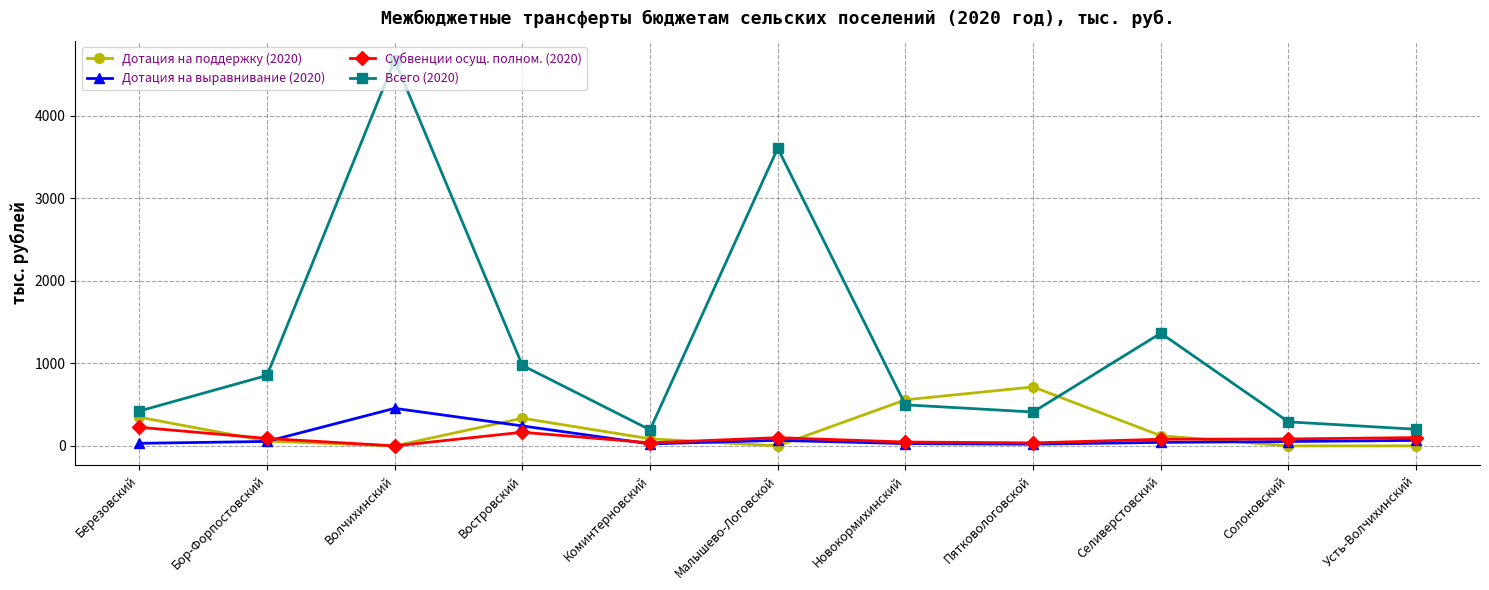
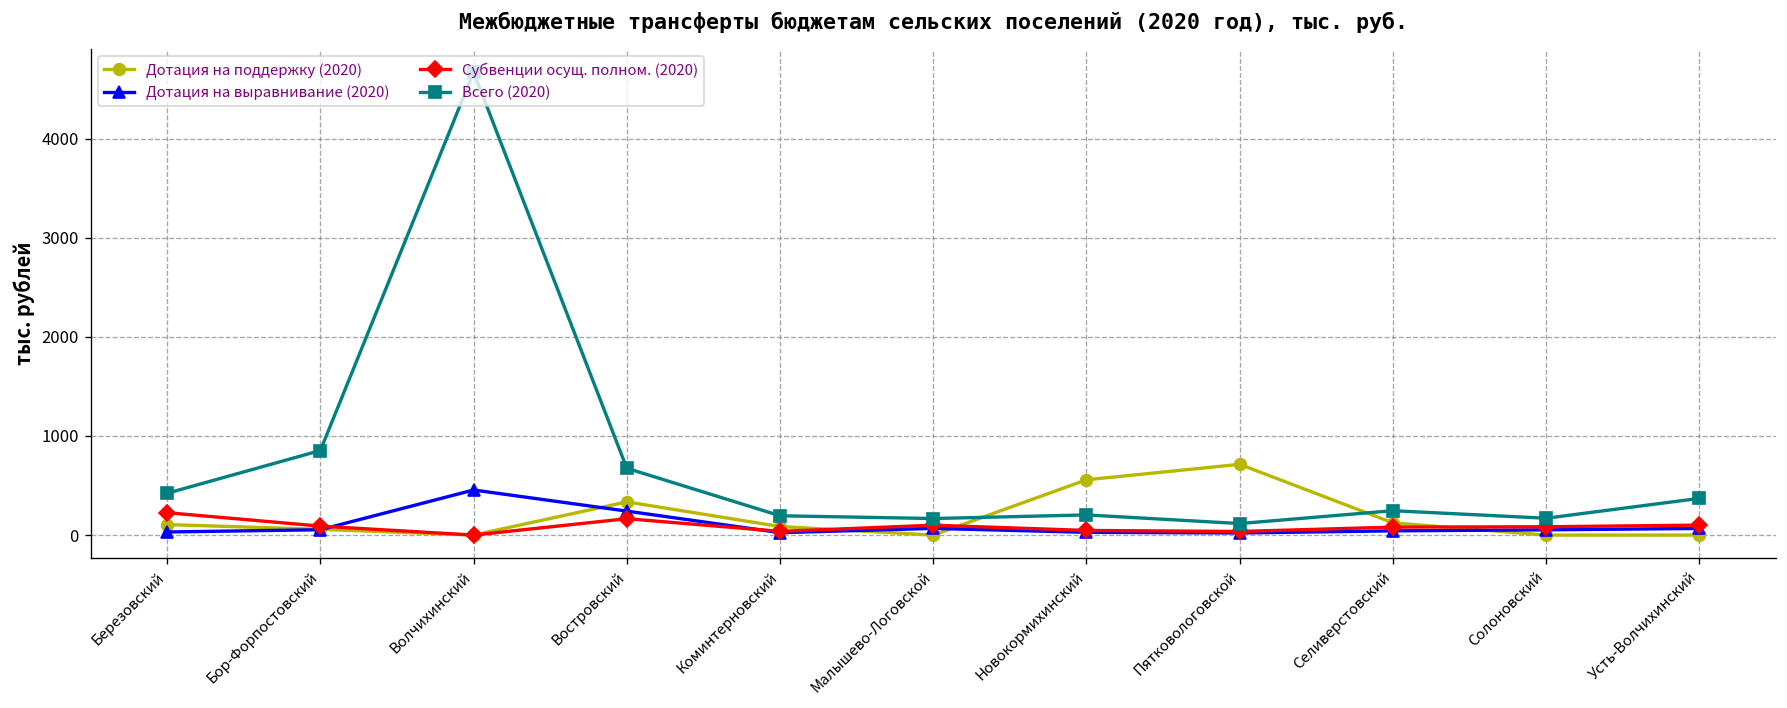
Дотация на поддержку (2020), Березовский: 300 -> 100
Всего (2020), Востровский: 1000 -> 700
Всего (2020), Малышево-Логовской: 3600 -> 200
Всего (2020), Новокормихинский: 500 -> 200
Всего (2020), Пятковологовской: 400 -> 100
Всего (2020), Селиверстовский: 1400 -> 200
Всего (2020), Солоновский: 300 -> 200
Всего (2020), Усть-Волчихинский: 200 -> 400
